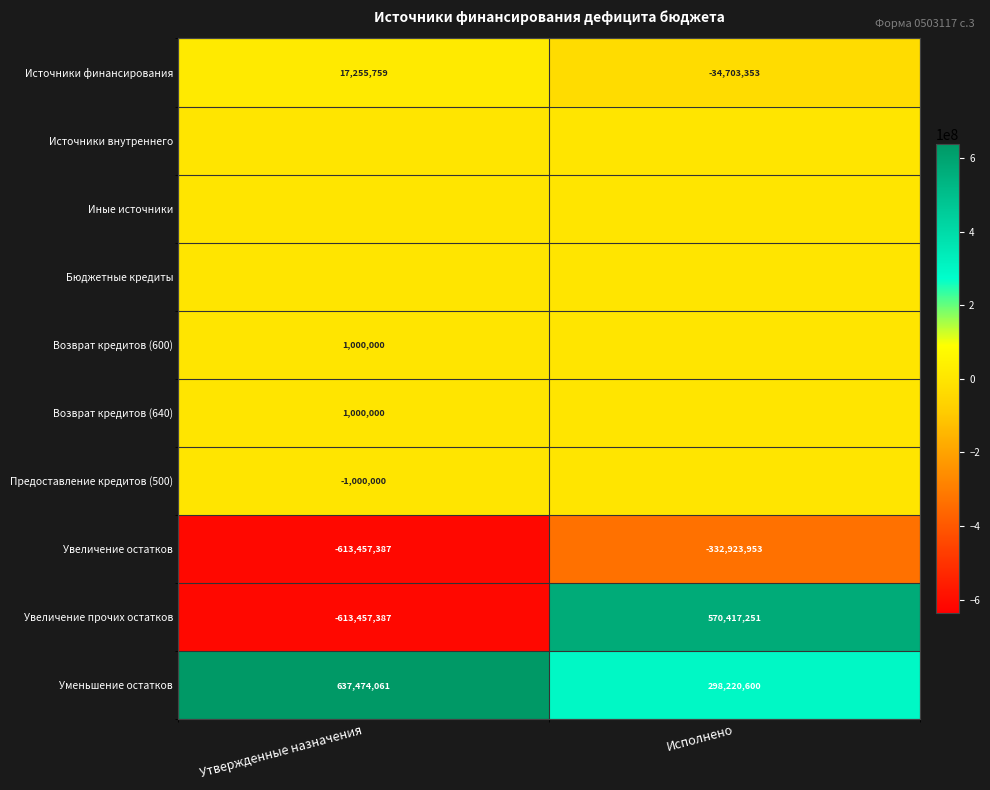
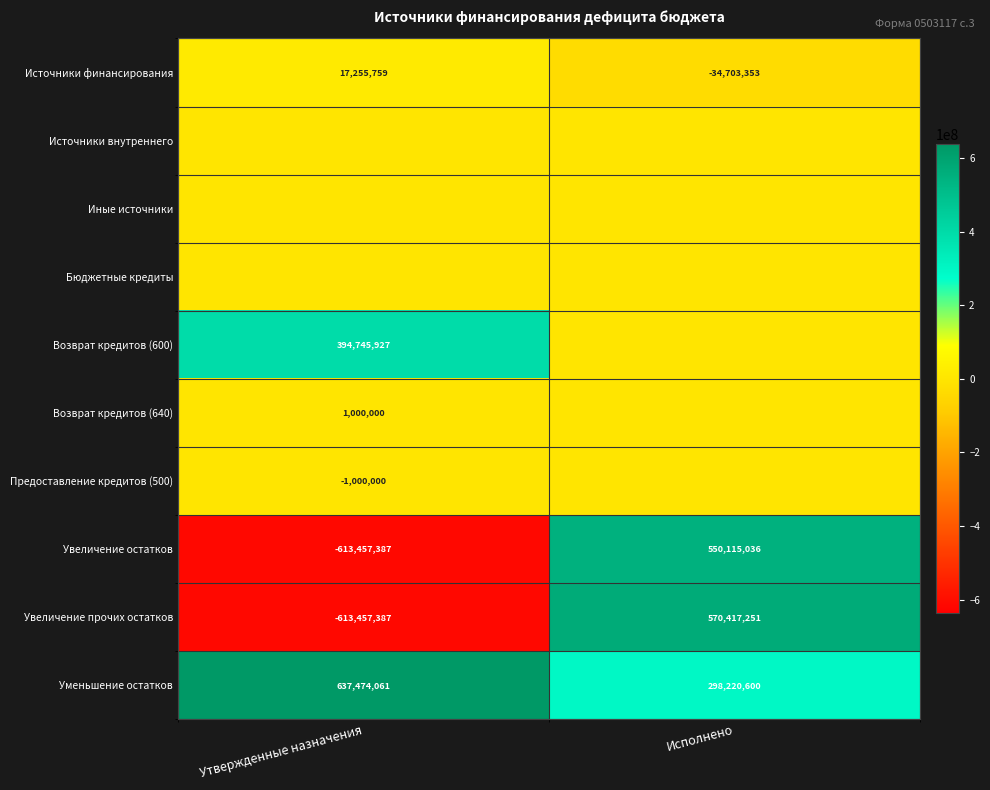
Возврат кредитов (600), Утвержденные назначения: 1,000,000 -> 394,745,927
Увеличение остатков, Исполнено: -332,923,953 -> 550,115,036
